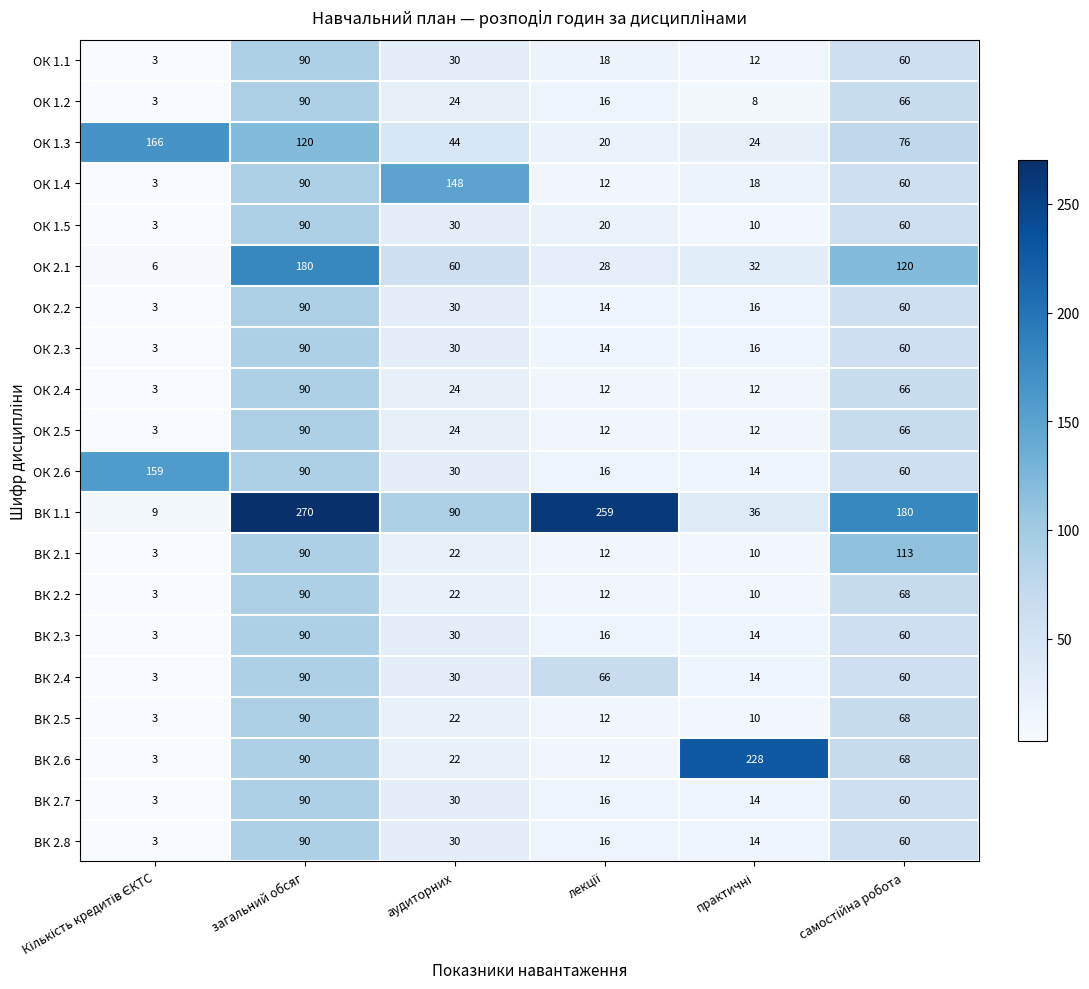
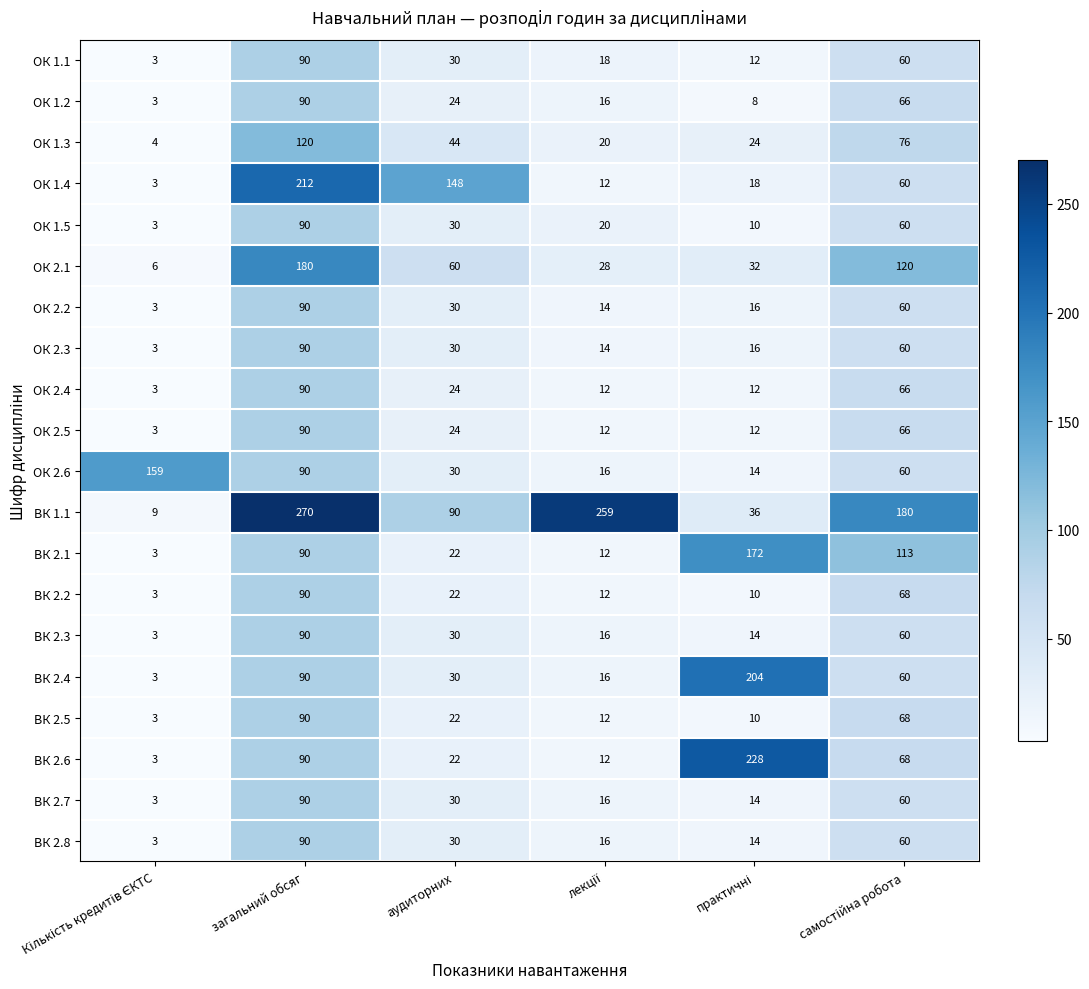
ОК 1.3, Кількість кредитів ЄКТС: 166 -> 4
ОК 1.4, загальний обсяг: 90 -> 212
ВК 2.1, практичні: 10 -> 172
ВК 2.4, лекції: 66 -> 16
ВК 2.4, практичні: 14 -> 204
